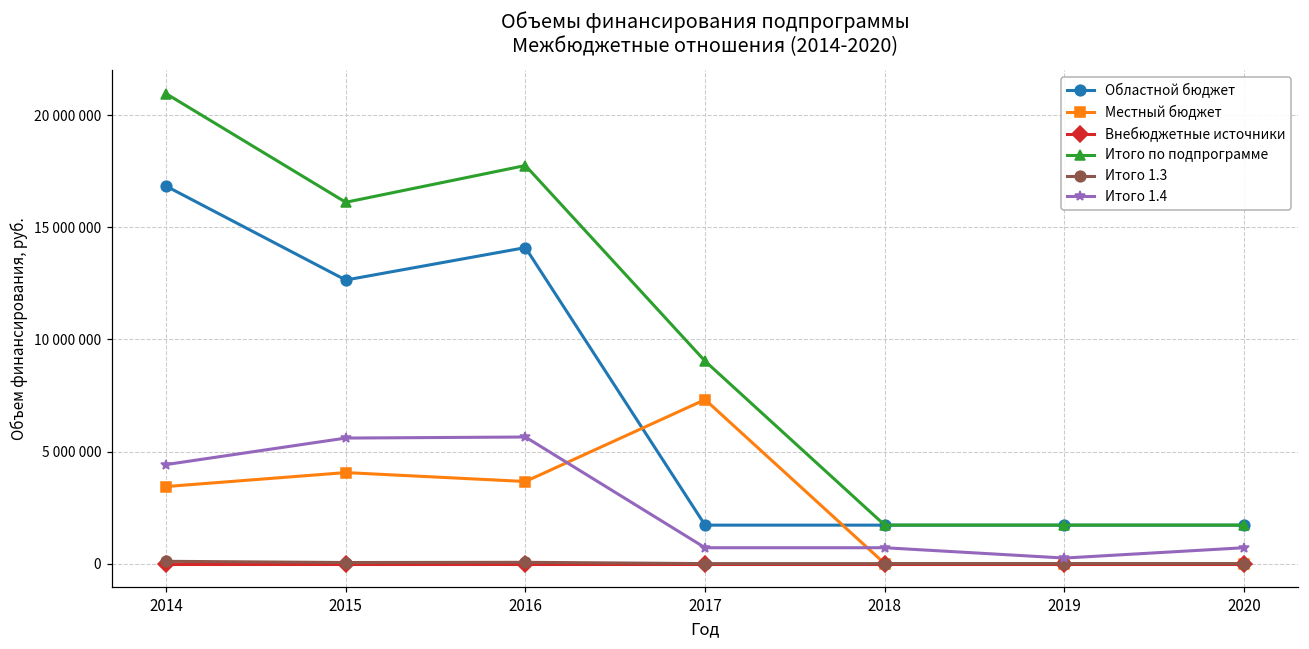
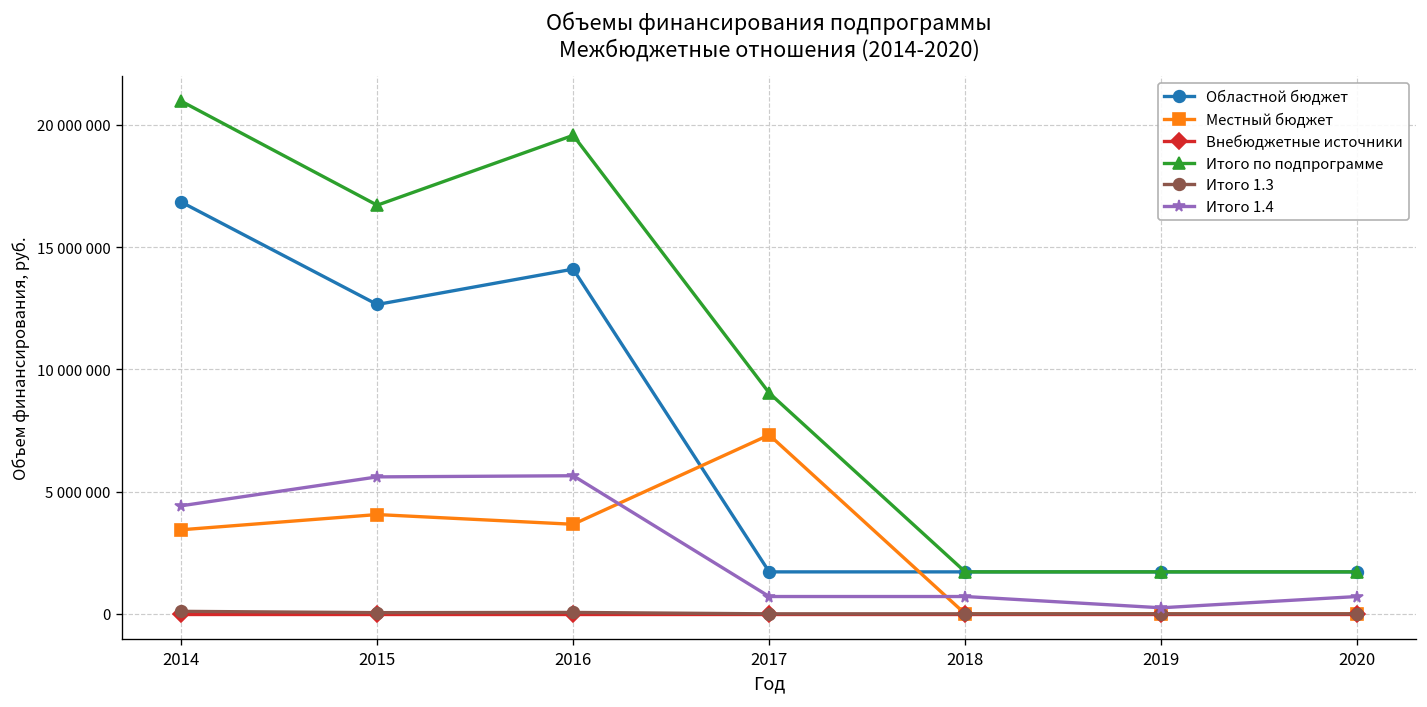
Итого по подпрограмме, 2015: 16100000 -> 16700000
Итого по подпрограмме, 2016: 17800000 -> 19600000
